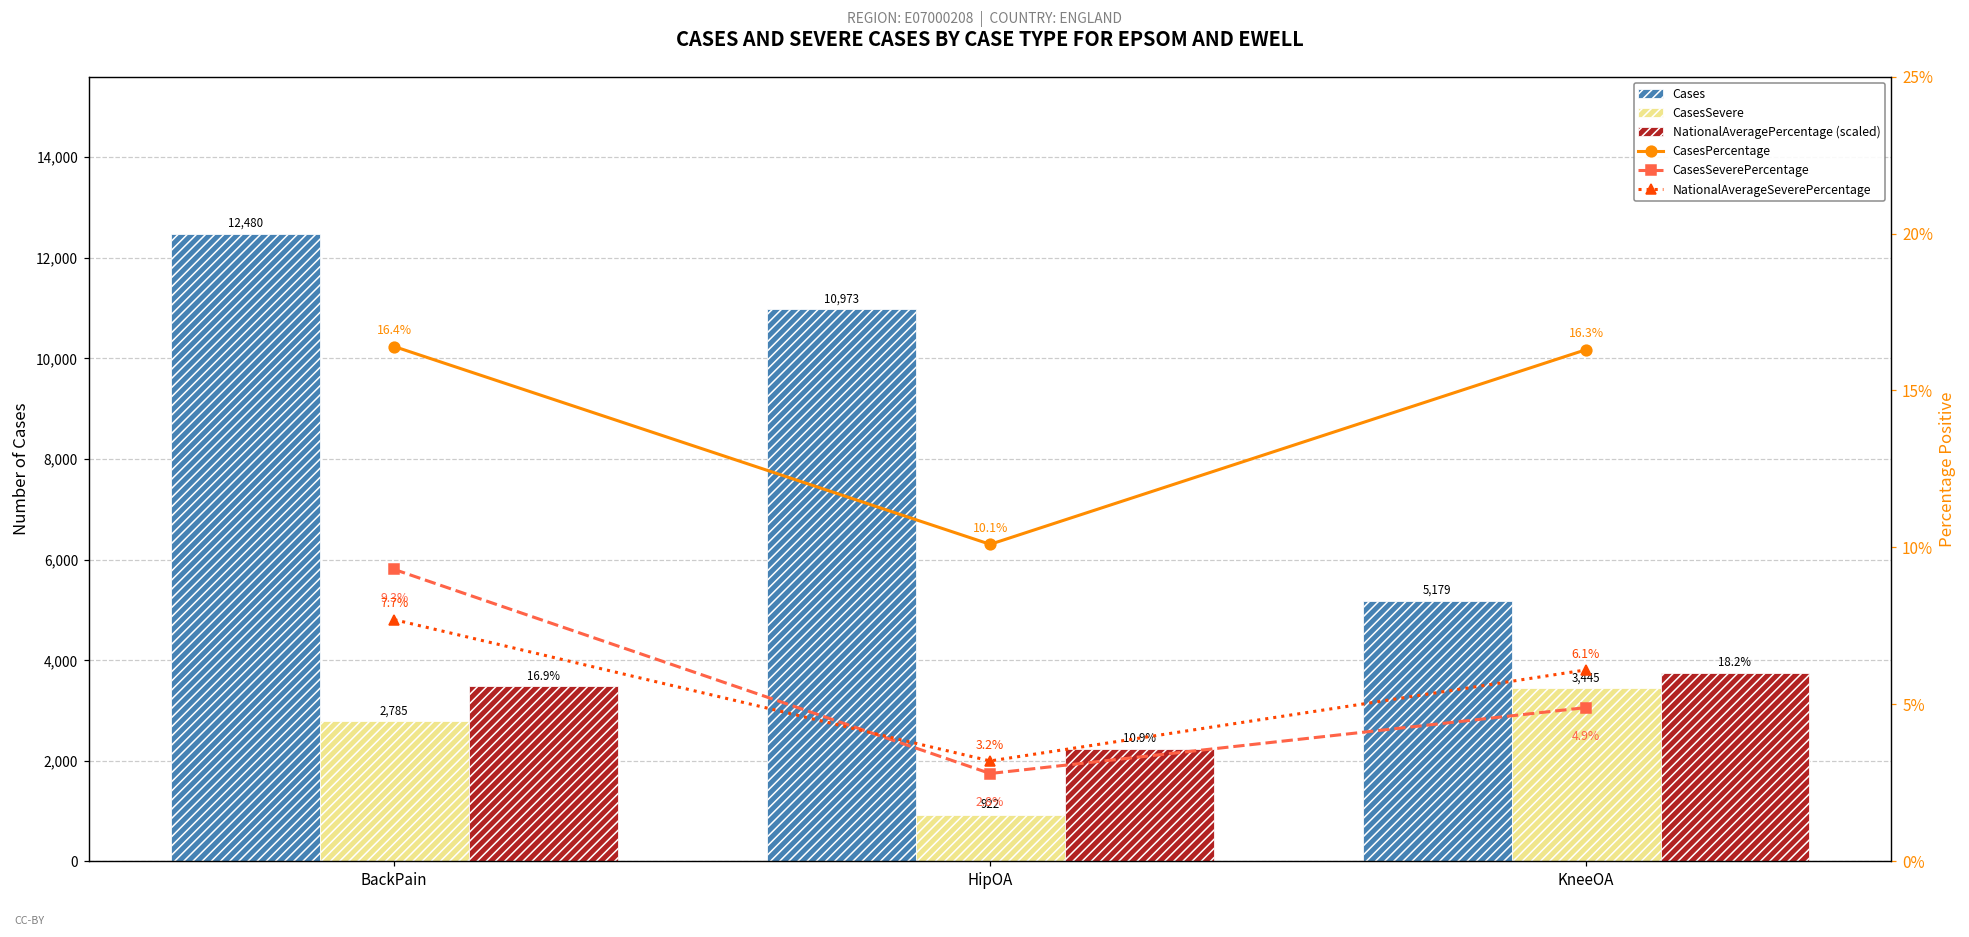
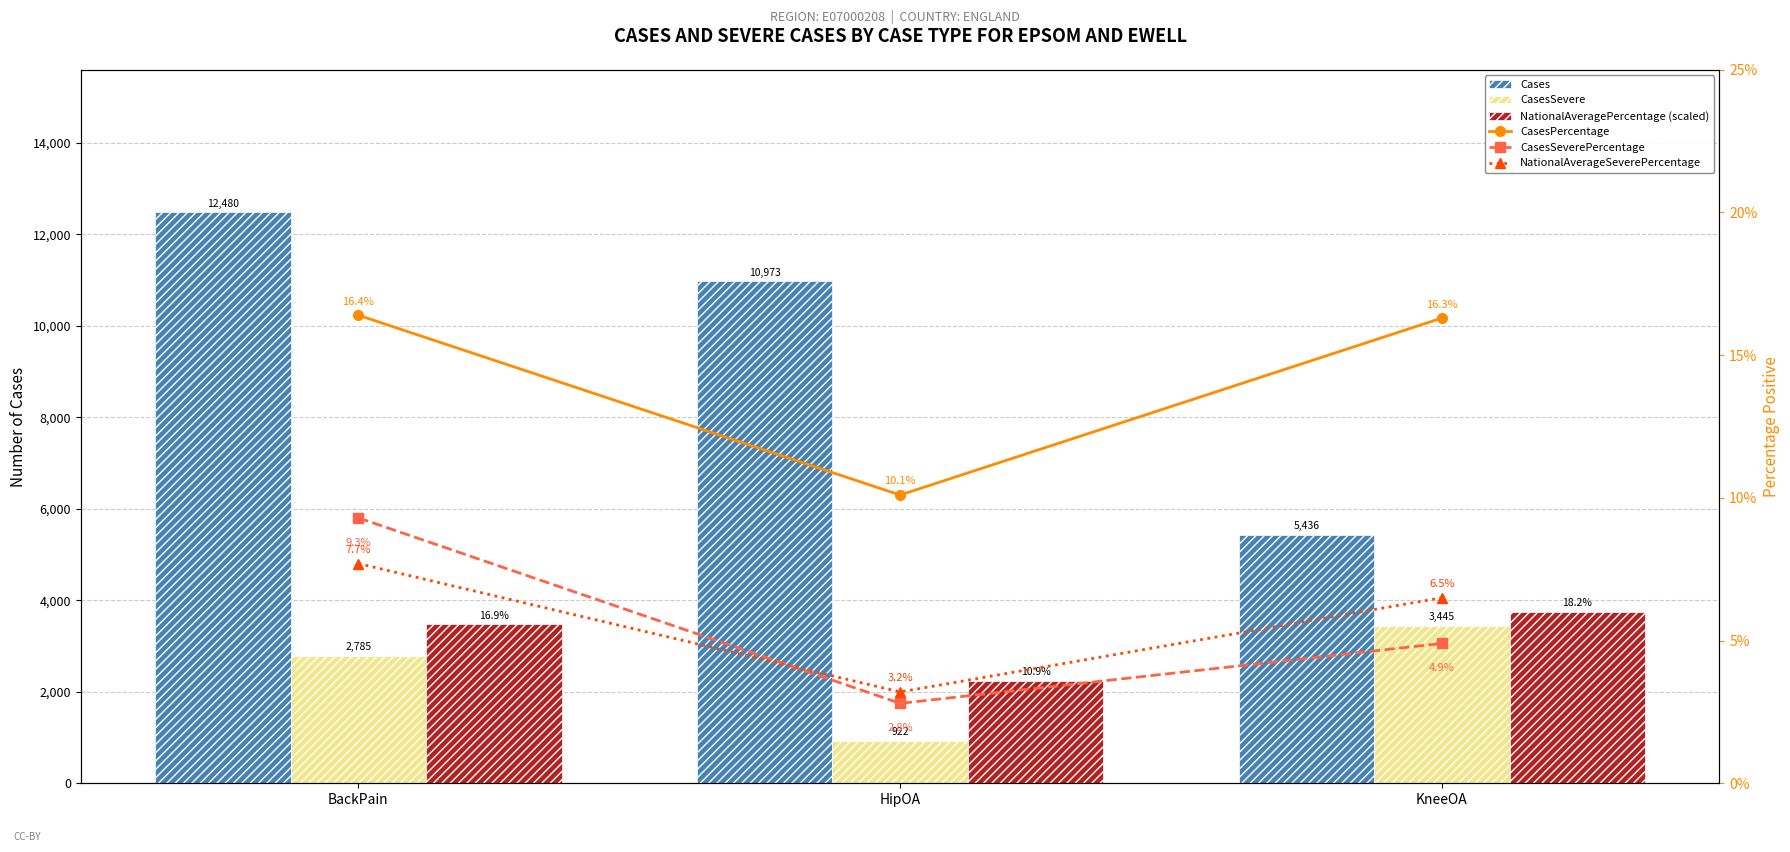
Cases, KneeOA: 5,179 -> 5,436
NationalAverageSeverePercentage, KneeOA: 6.1% -> 6.5%
